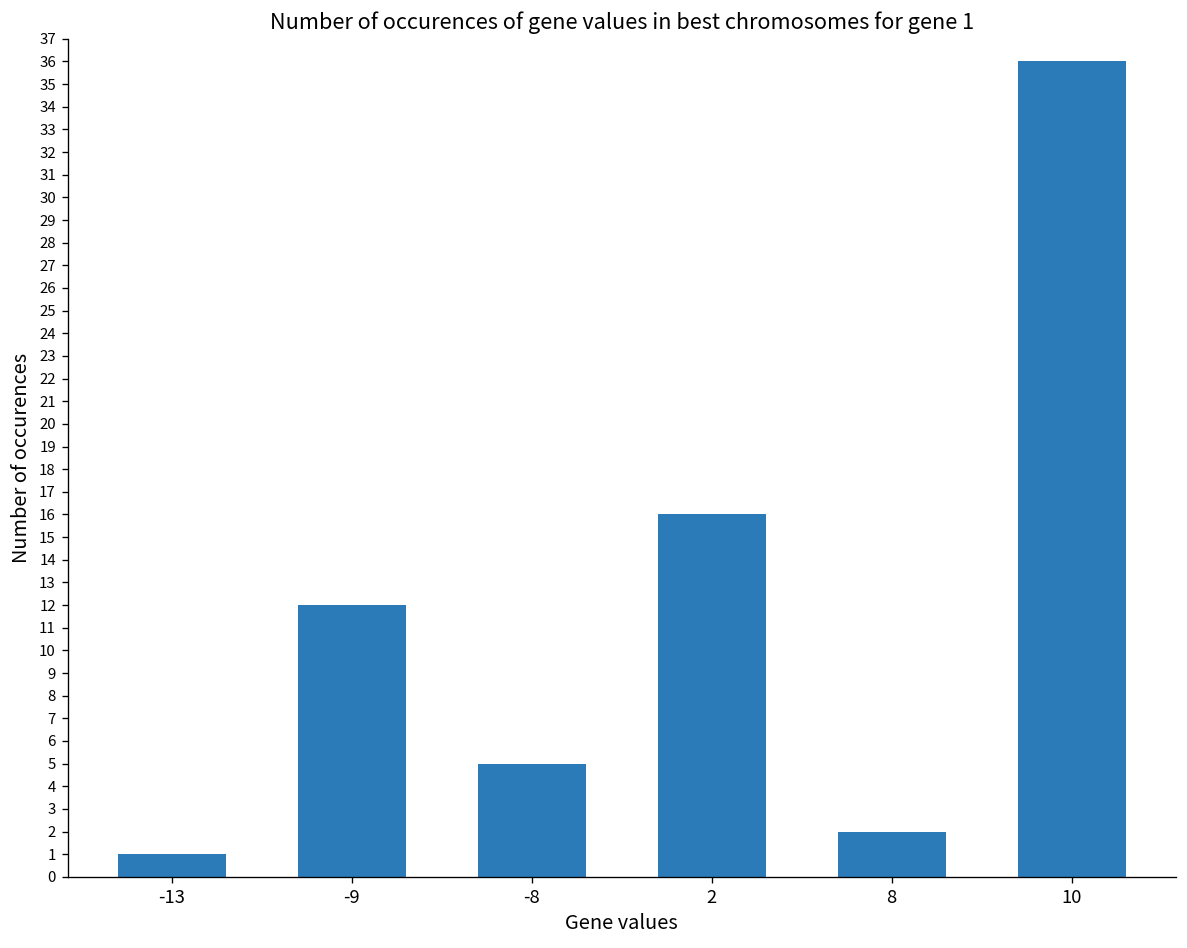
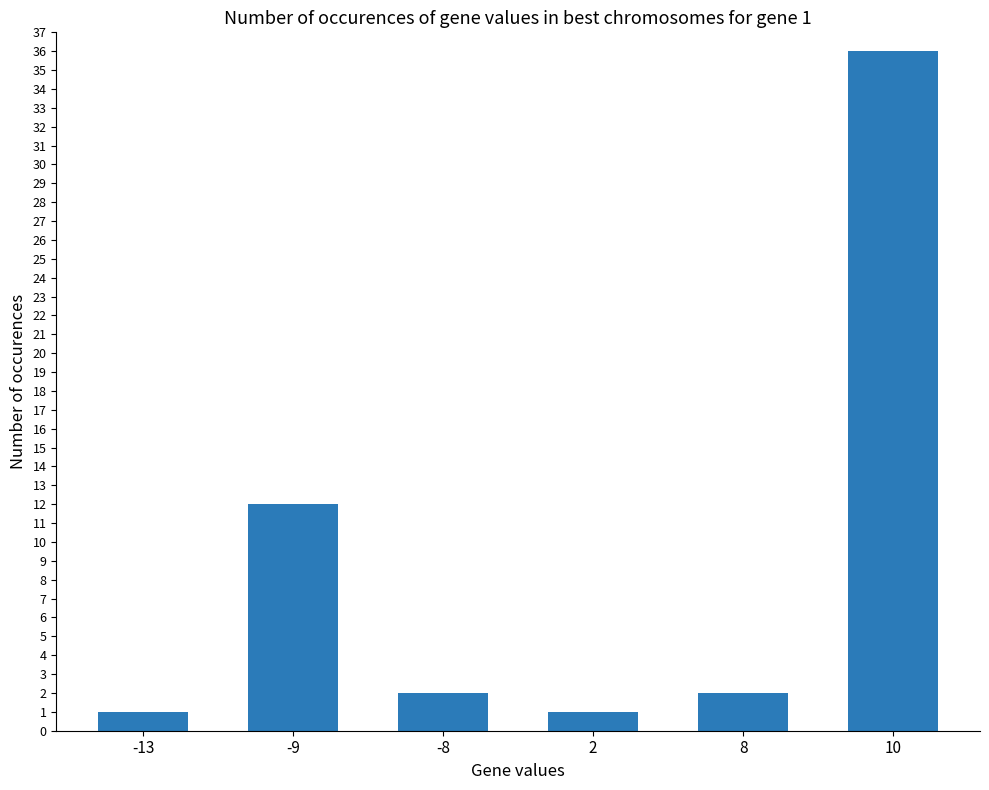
-8: 5 -> 2
2: 16 -> 1
